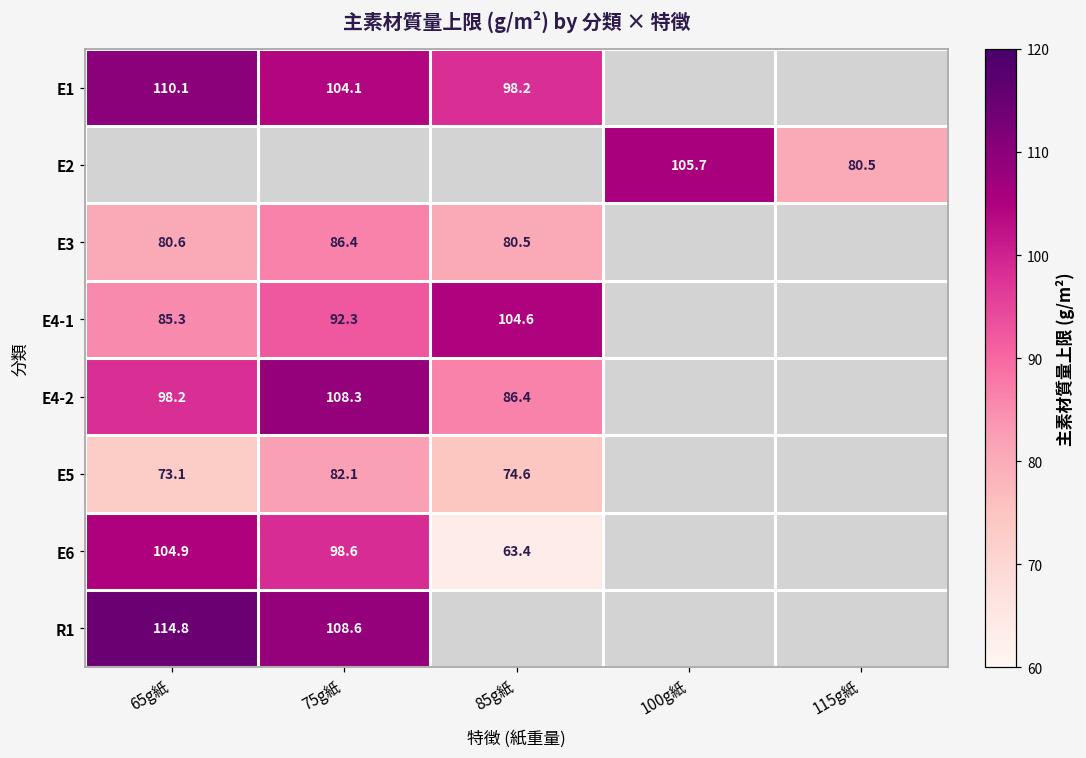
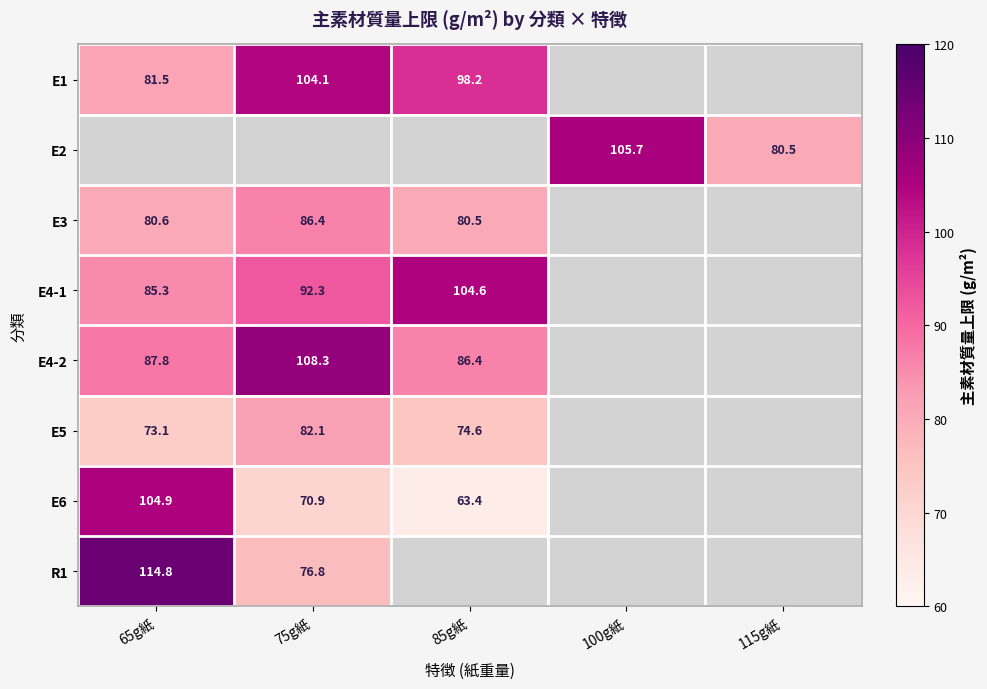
E1, 65g紙: 110.1 -> 81.5
E4-2, 65g紙: 98.2 -> 87.8
E6, 75g紙: 98.6 -> 70.9
R1, 75g紙: 108.6 -> 76.8
